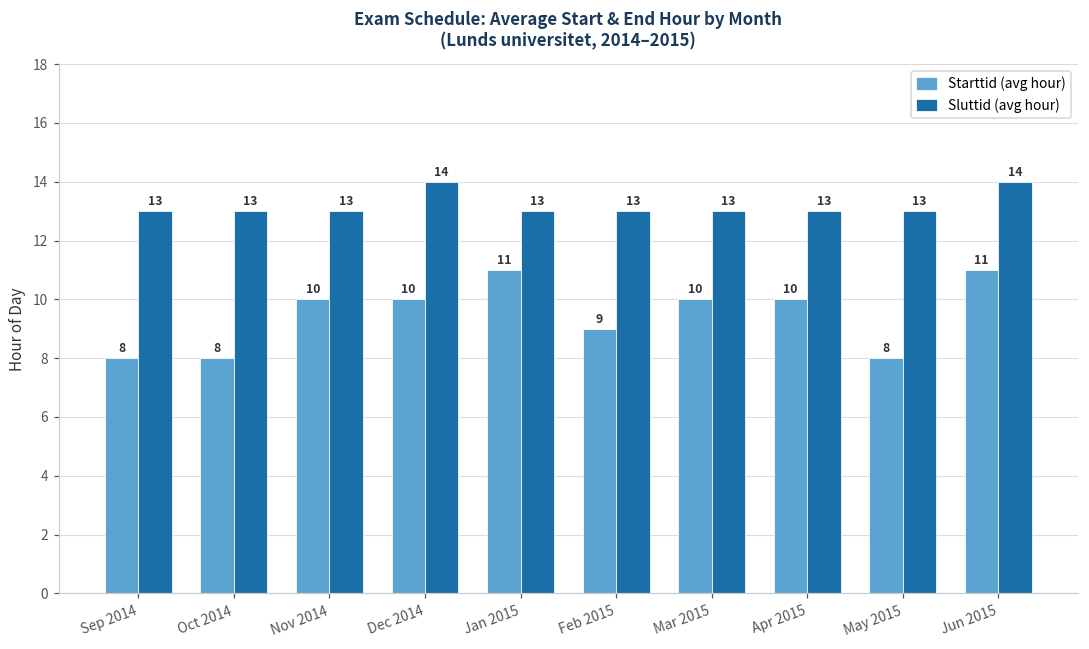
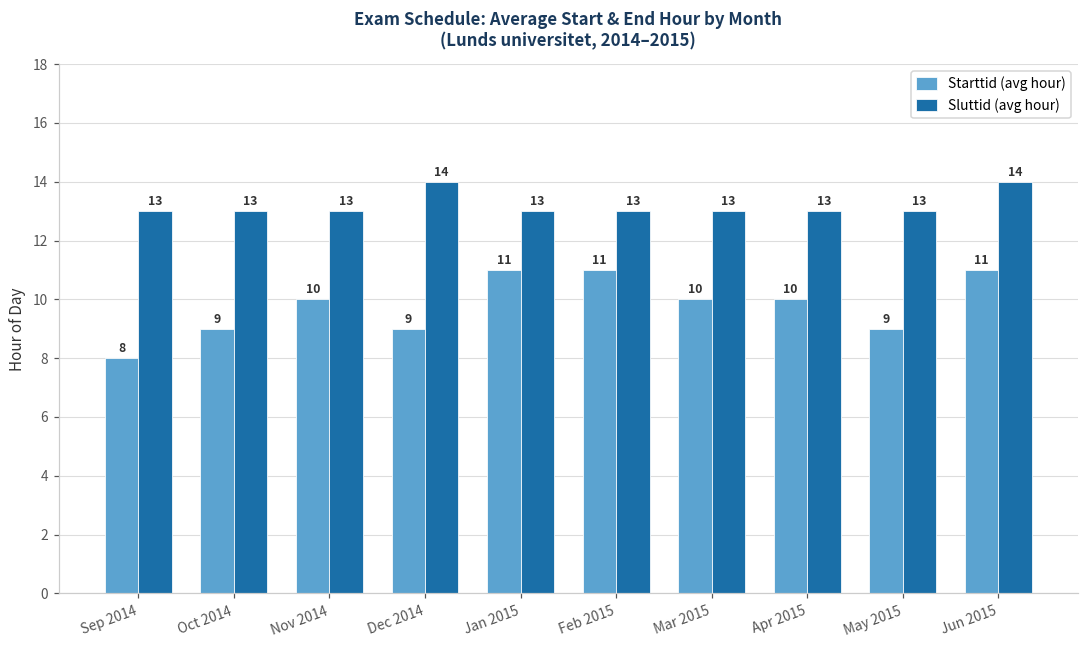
Starttid (avg hour), Oct 2014: 8 -> 9
Starttid (avg hour), Dec 2014: 10 -> 9
Starttid (avg hour), Feb 2015: 9 -> 11
Starttid (avg hour), May 2015: 8 -> 9
